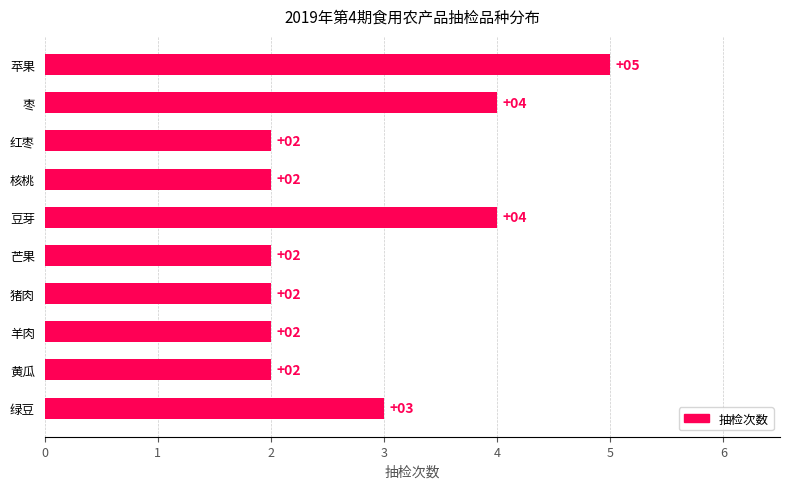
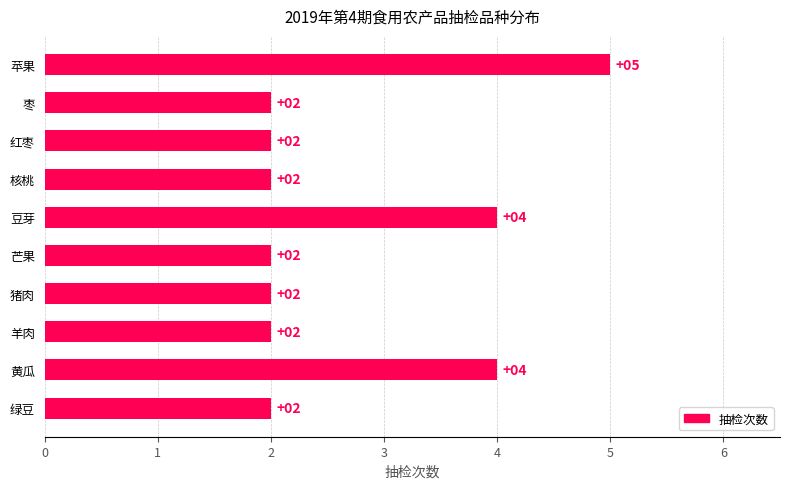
枣: +04 -> +02
黄瓜: +02 -> +04
绿豆: +03 -> +02
